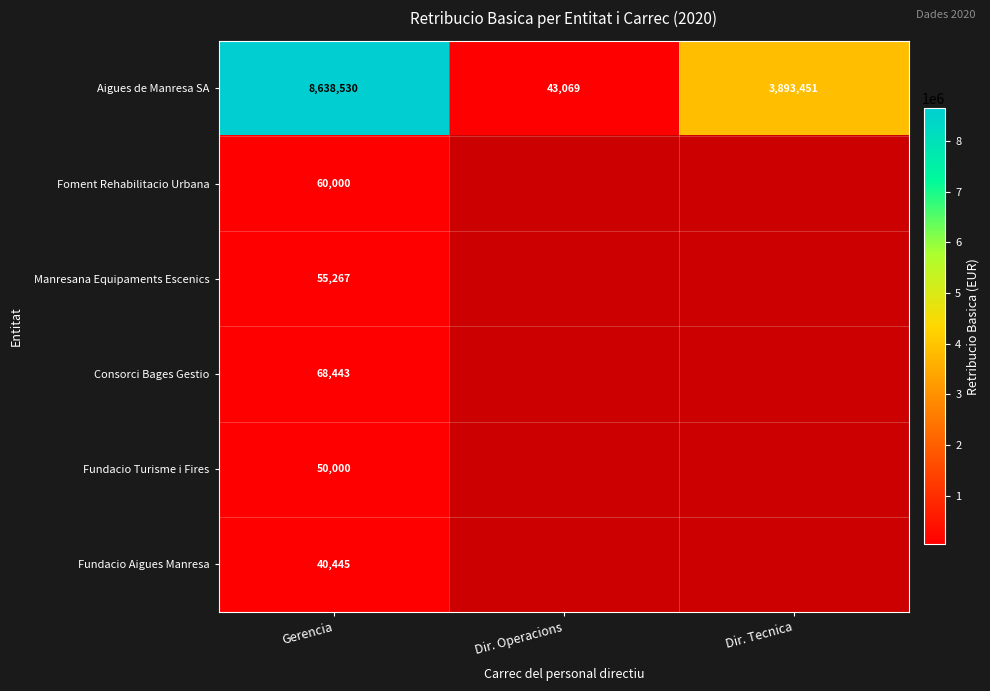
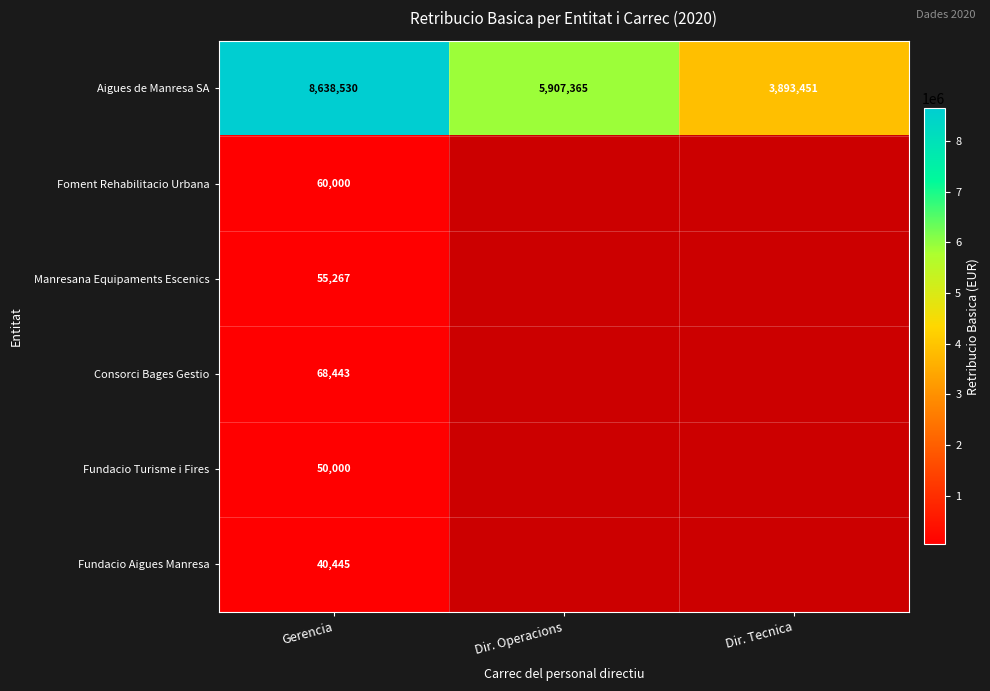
Aigues de Manresa SA, Dir. Operacions: 43,069 -> 5,907,365
